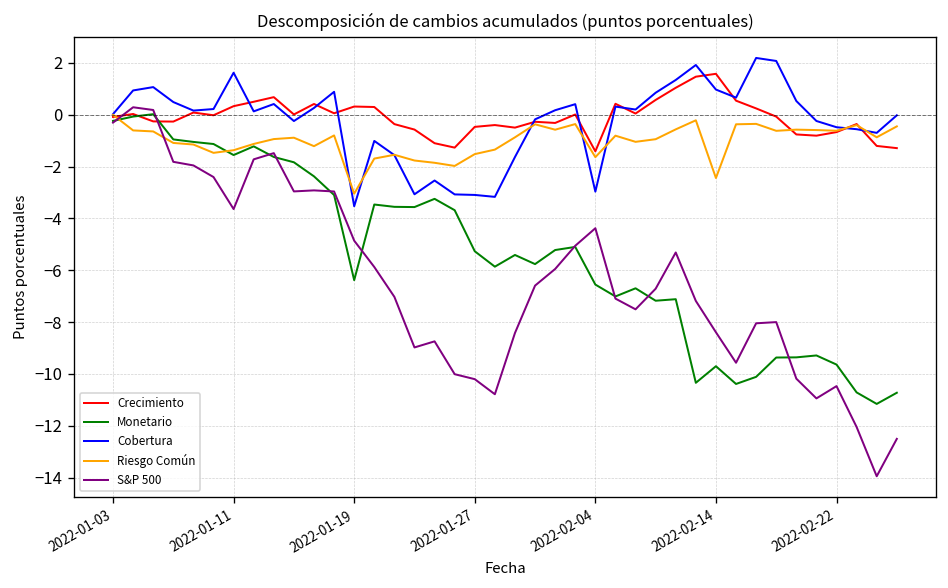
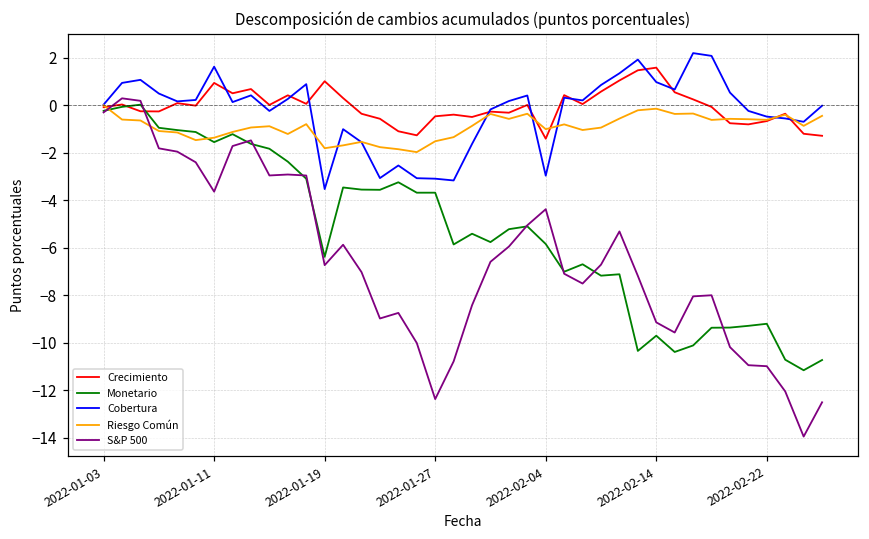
Crecimiento, 2022-01-11: 0.3 -> 0.9
Crecimiento, 2022-01-19: 0.3 -> 1.0
Riesgo Común, 2022-01-19: -3.0 -> -1.8
S&P 500, 2022-01-19: -4.9 -> -6.7
Monetario, 2022-01-27: -5.3 -> -3.7
S&P 500, 2022-01-27: -10.2 -> -12.4
Monetario, 2022-02-04: -6.6 -> -5.8
Riesgo Común, 2022-02-04: -1.6 -> -1.0
Riesgo Común, 2022-02-14: -2.4 -> -0.1
S&P 500, 2022-02-14: -8.4 -> -9.1
Monetario, 2022-02-22: -9.6 -> -9.2
S&P 500, 2022-02-22: -10.5 -> -11.0
